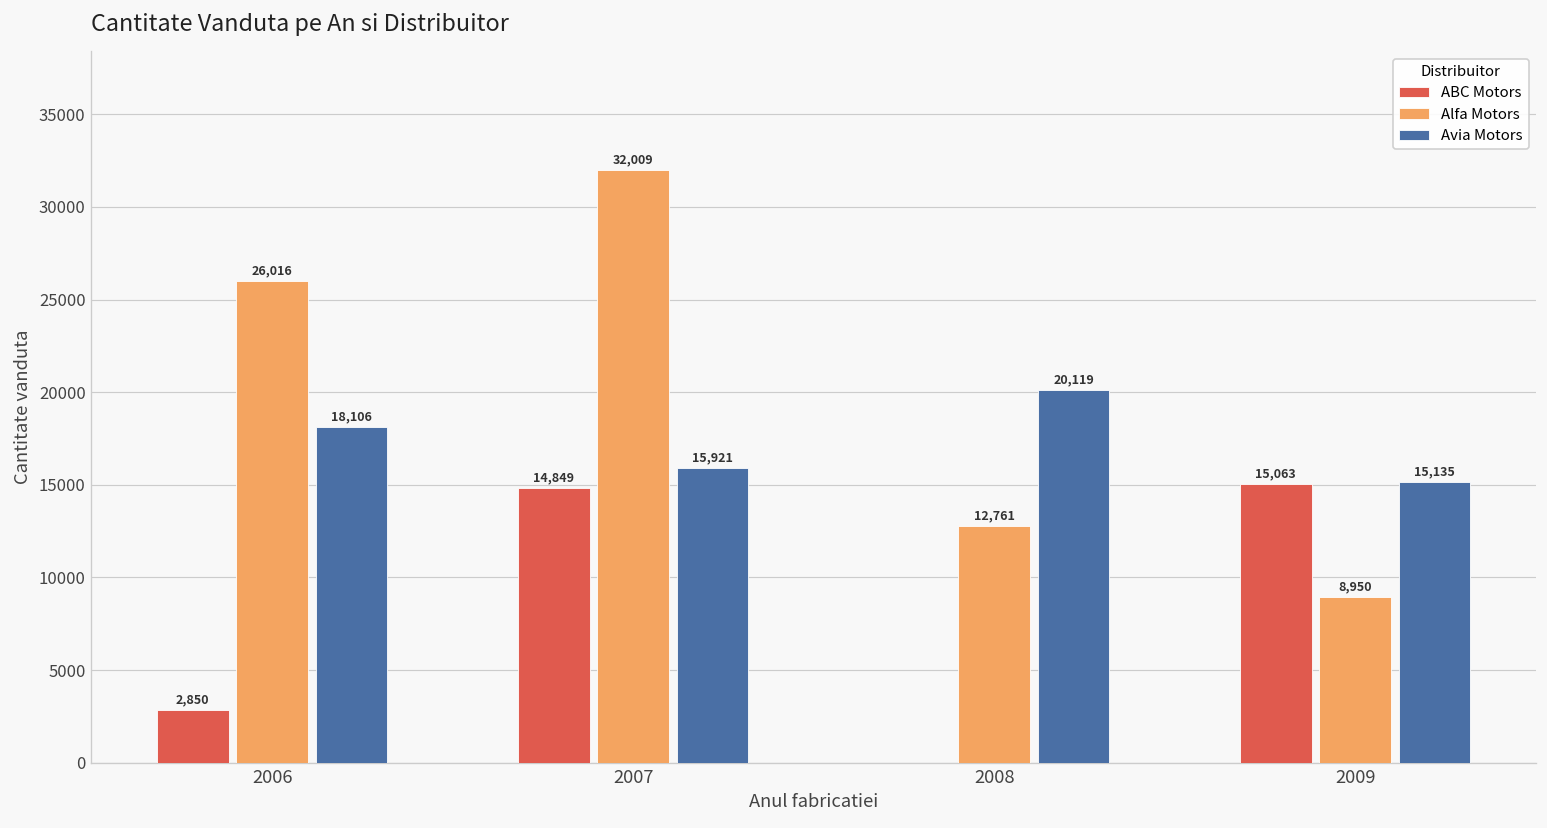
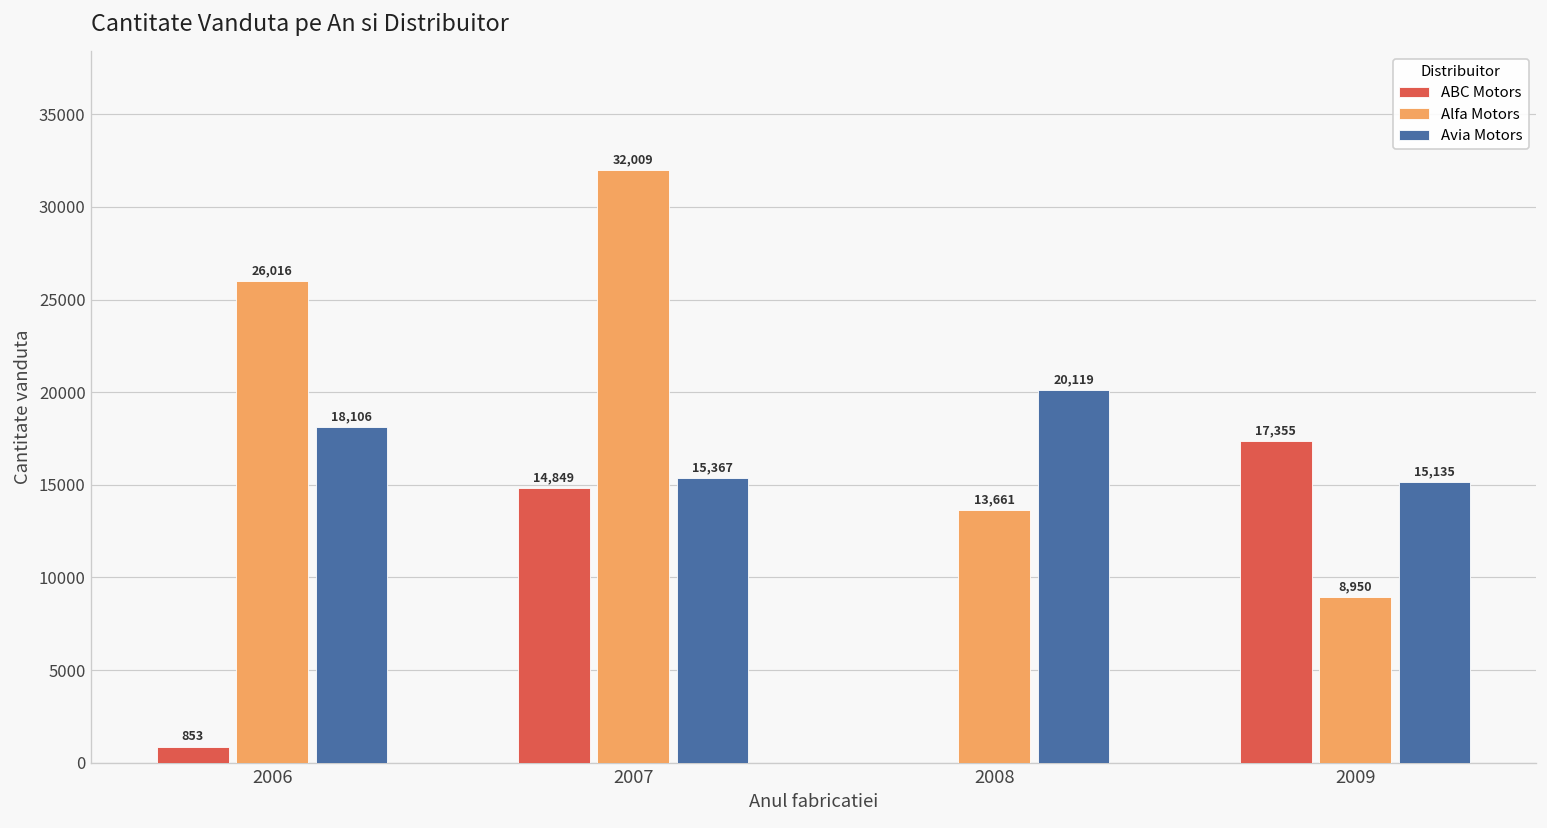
ABC Motors, 2006: 2,850 -> 853
Avia Motors, 2007: 15,921 -> 15,367
Alfa Motors, 2008: 12,761 -> 13,661
ABC Motors, 2009: 15,063 -> 17,355
